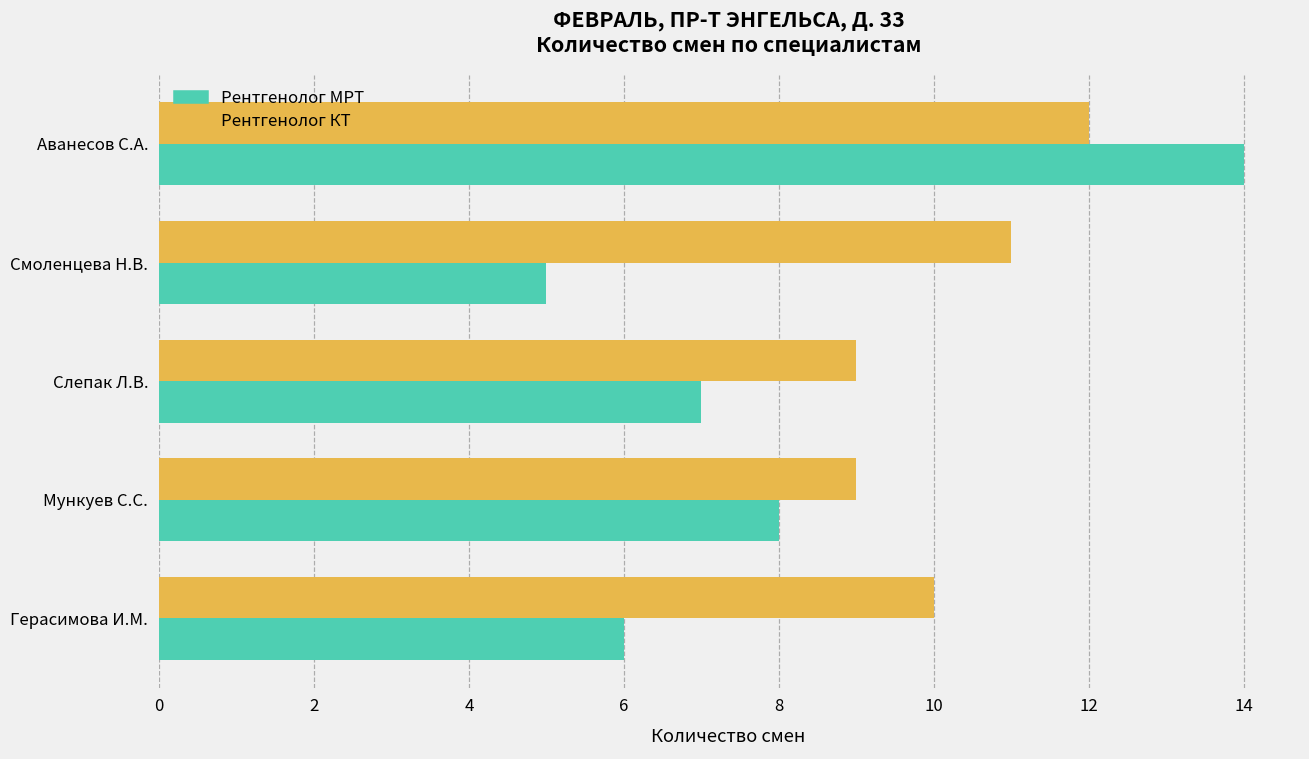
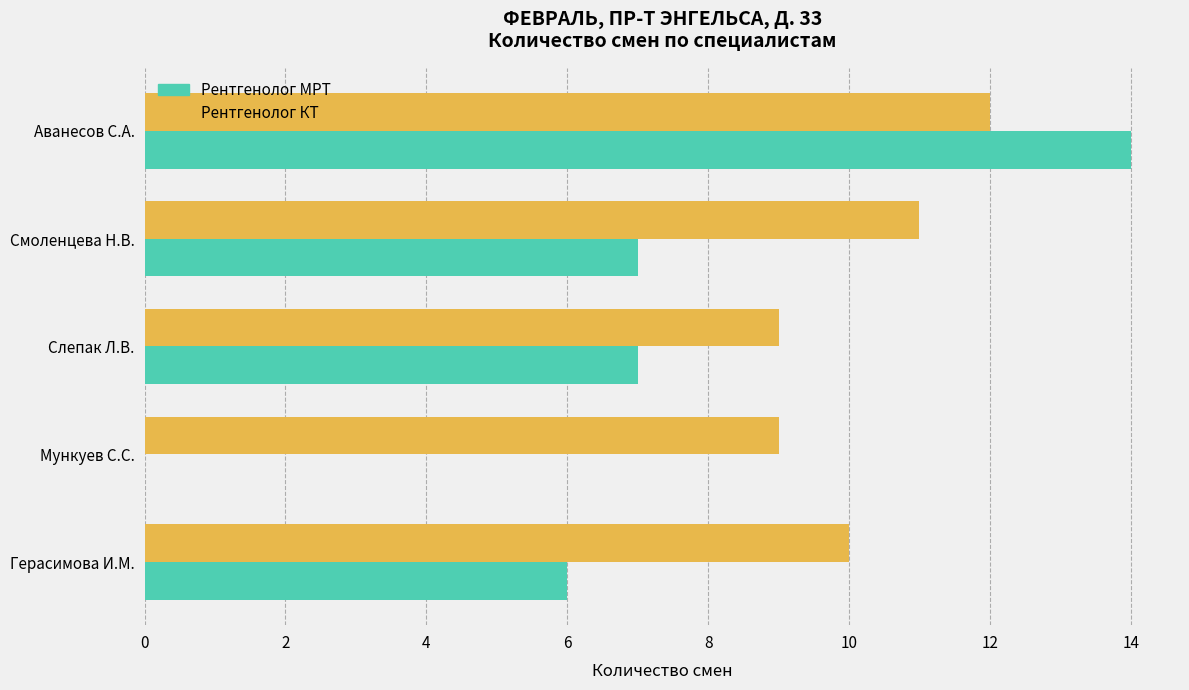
Рентгенолог МРТ, Смоленцева Н.В.: 5 -> 7
Рентгенолог МРТ, Мункуев С.С.: 8 -> 0
